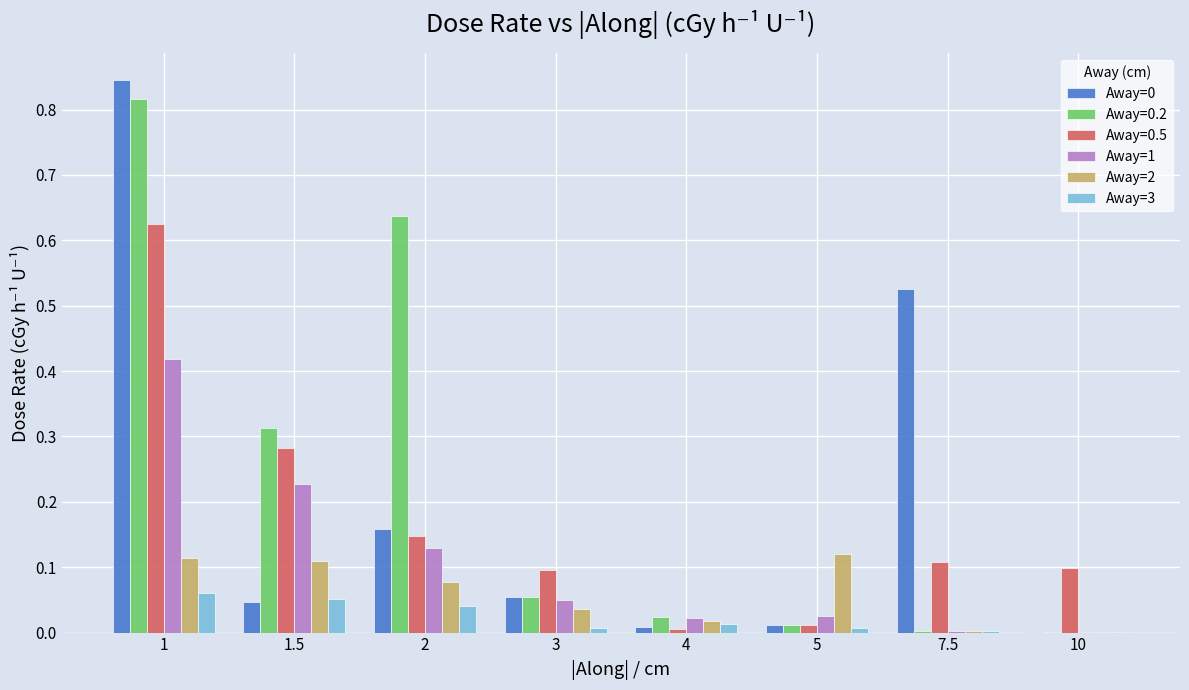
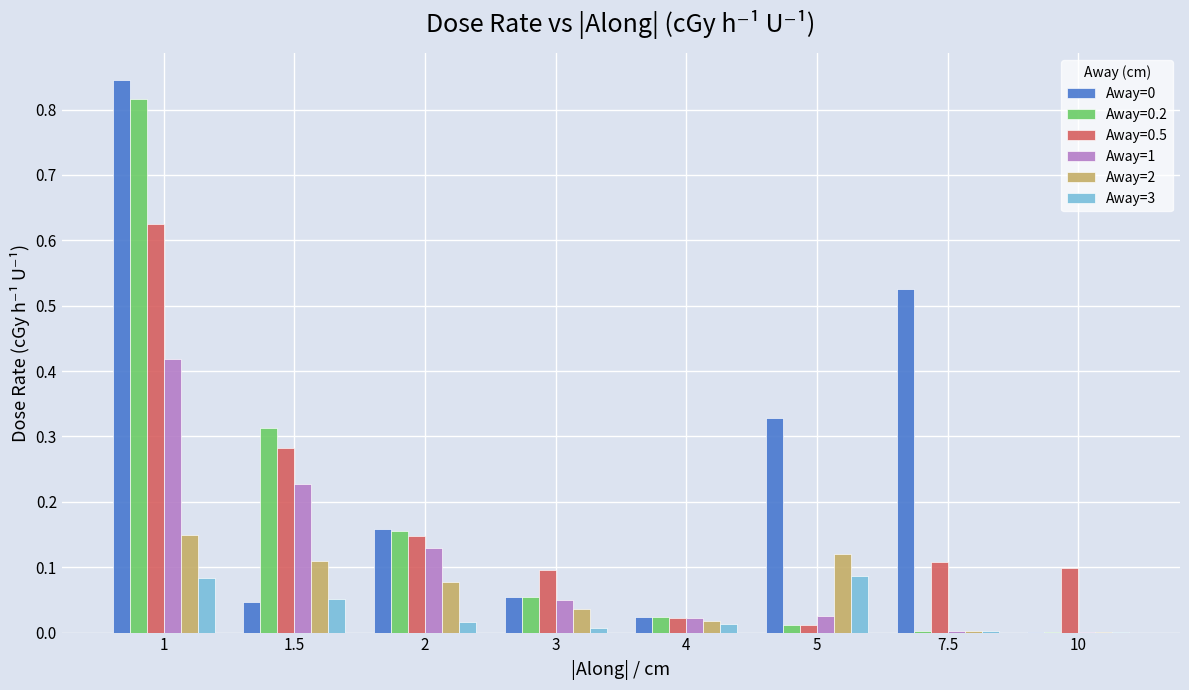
Away=2, 1: 0.11 -> 0.15
Away=3, 1: 0.06 -> 0.08
Away=0.2, 2: 0.64 -> 0.16
Away=3, 2: 0.04 -> 0.02
Away=0, 4: 0.01 -> 0.02
Away=0.5, 4: 0.01 -> 0.02
Away=0, 5: 0.01 -> 0.33
Away=3, 5: 0.01 -> 0.09
